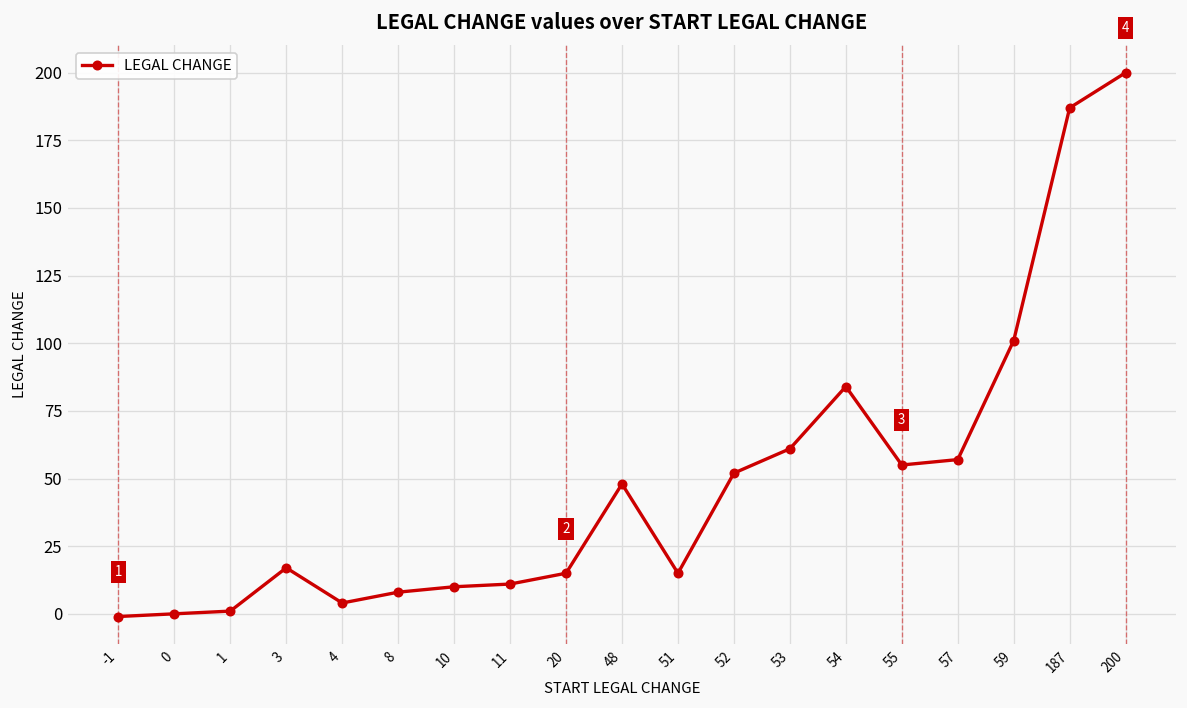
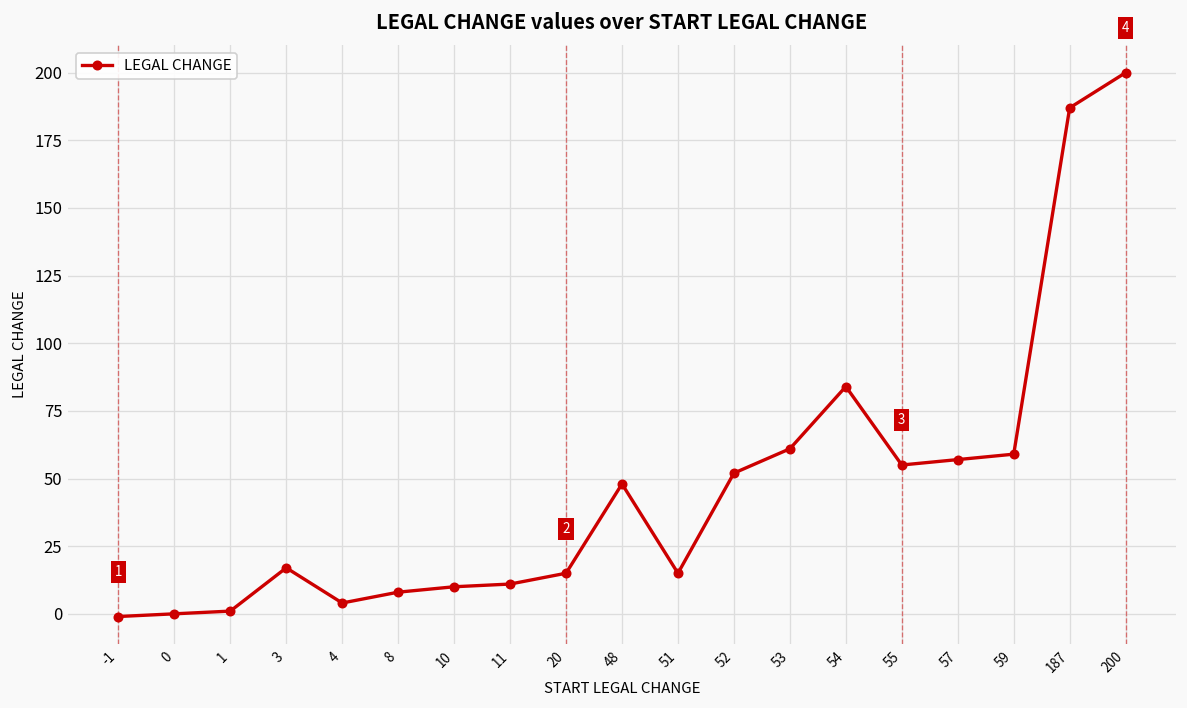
59: 101 -> 59
